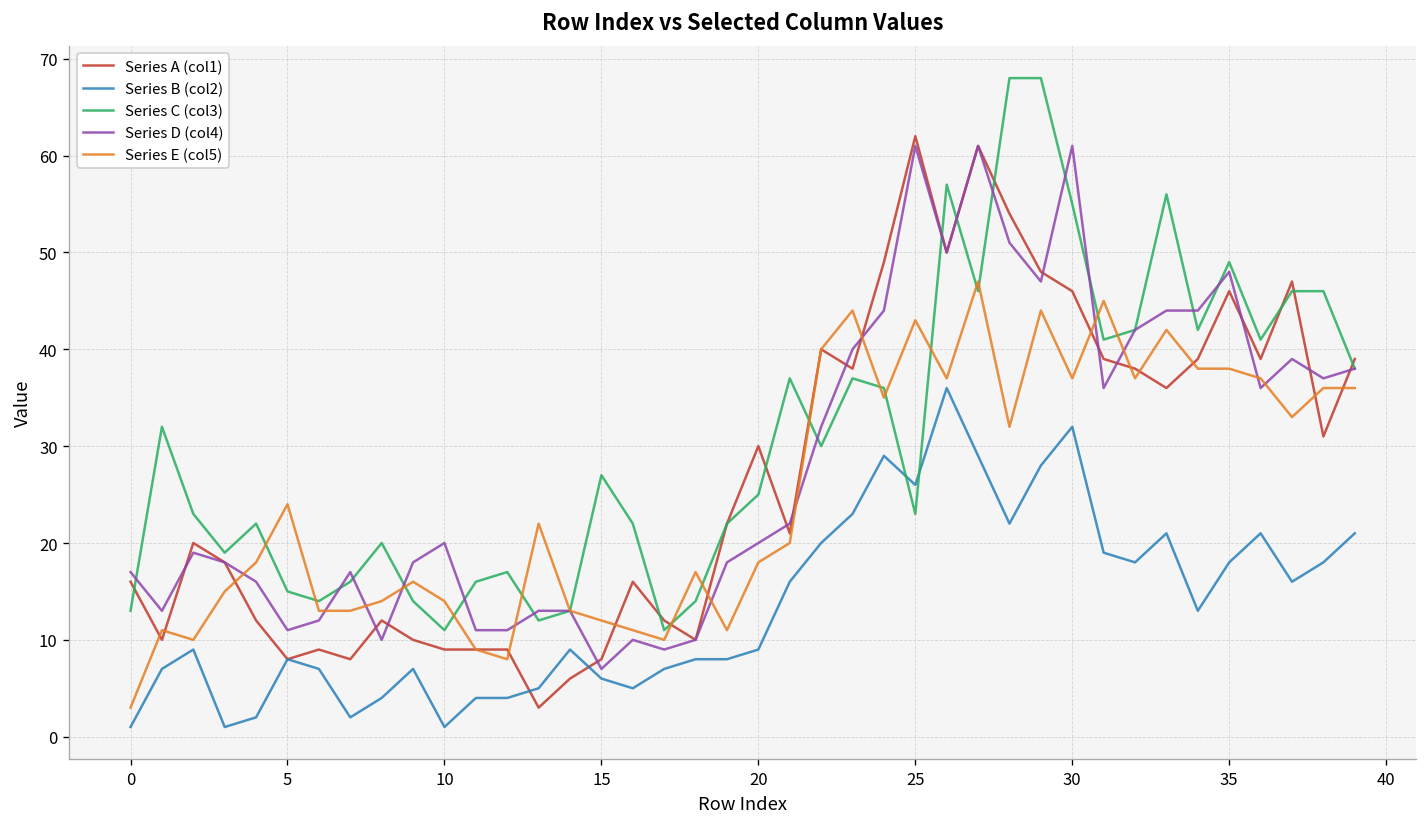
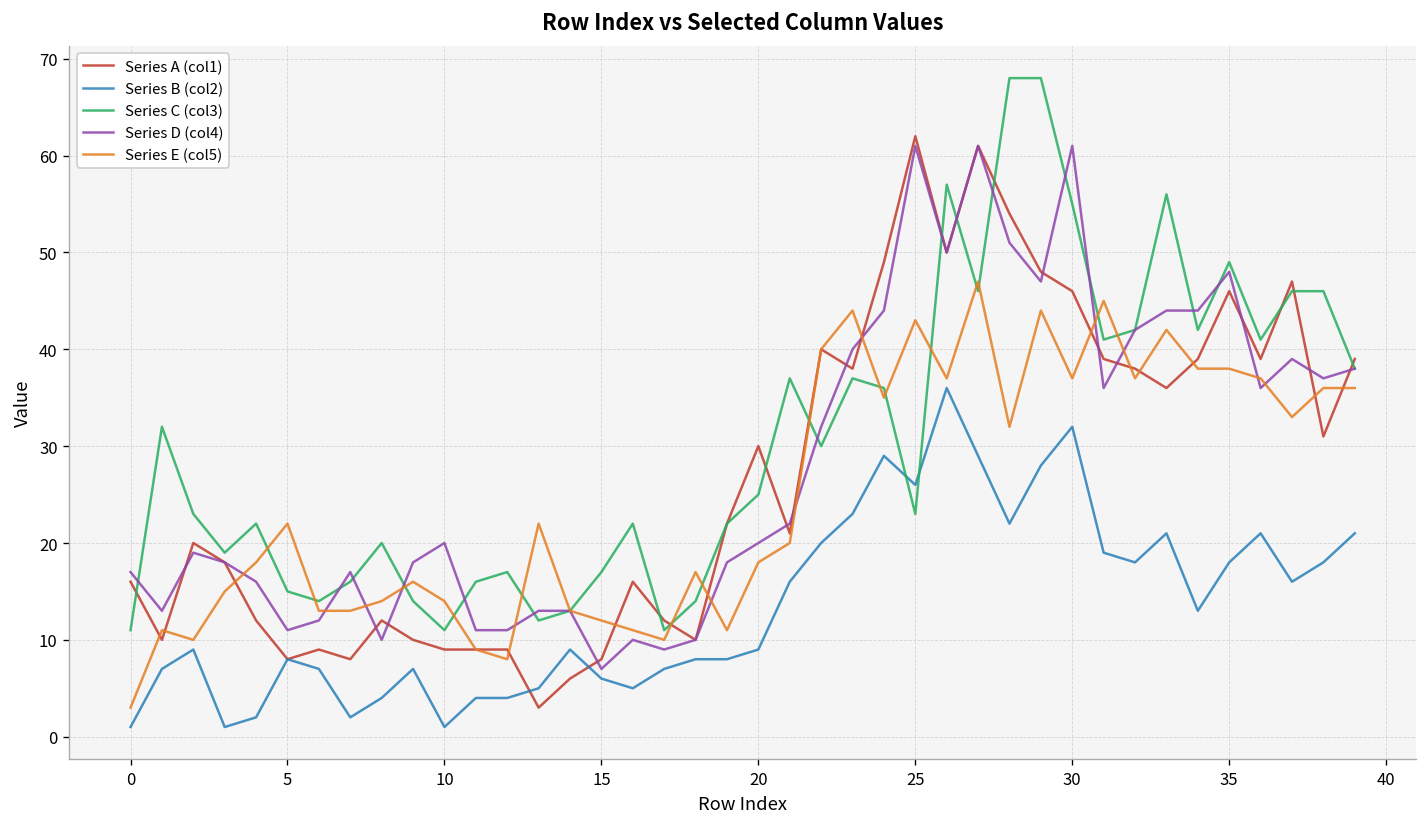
Series C (col3), 0: 13 -> 11
Series E (col5), 5: 24 -> 22
Series C (col3), 15: 27 -> 17
